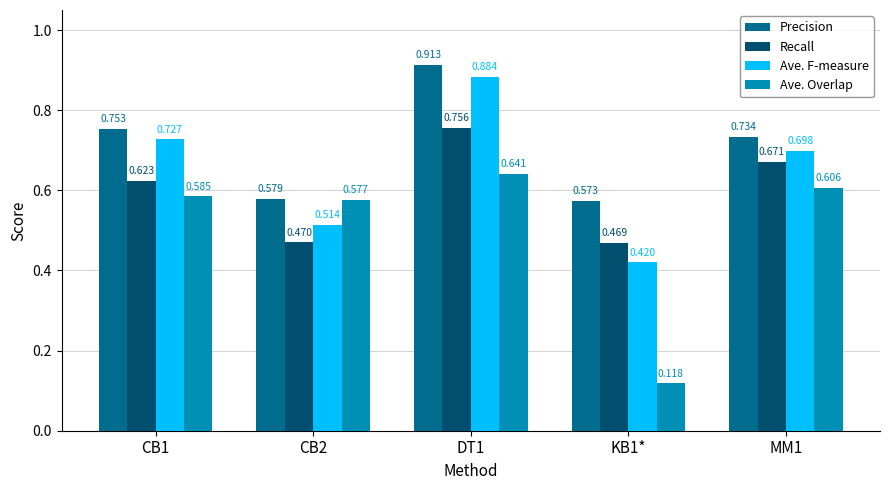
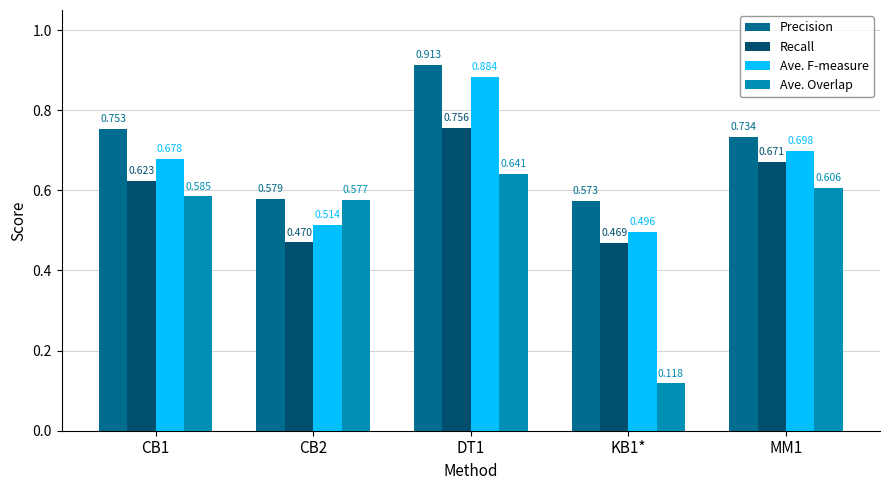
Ave. F-measure, CB1: 0.727 -> 0.678
Ave. F-measure, KB1*: 0.420 -> 0.496
